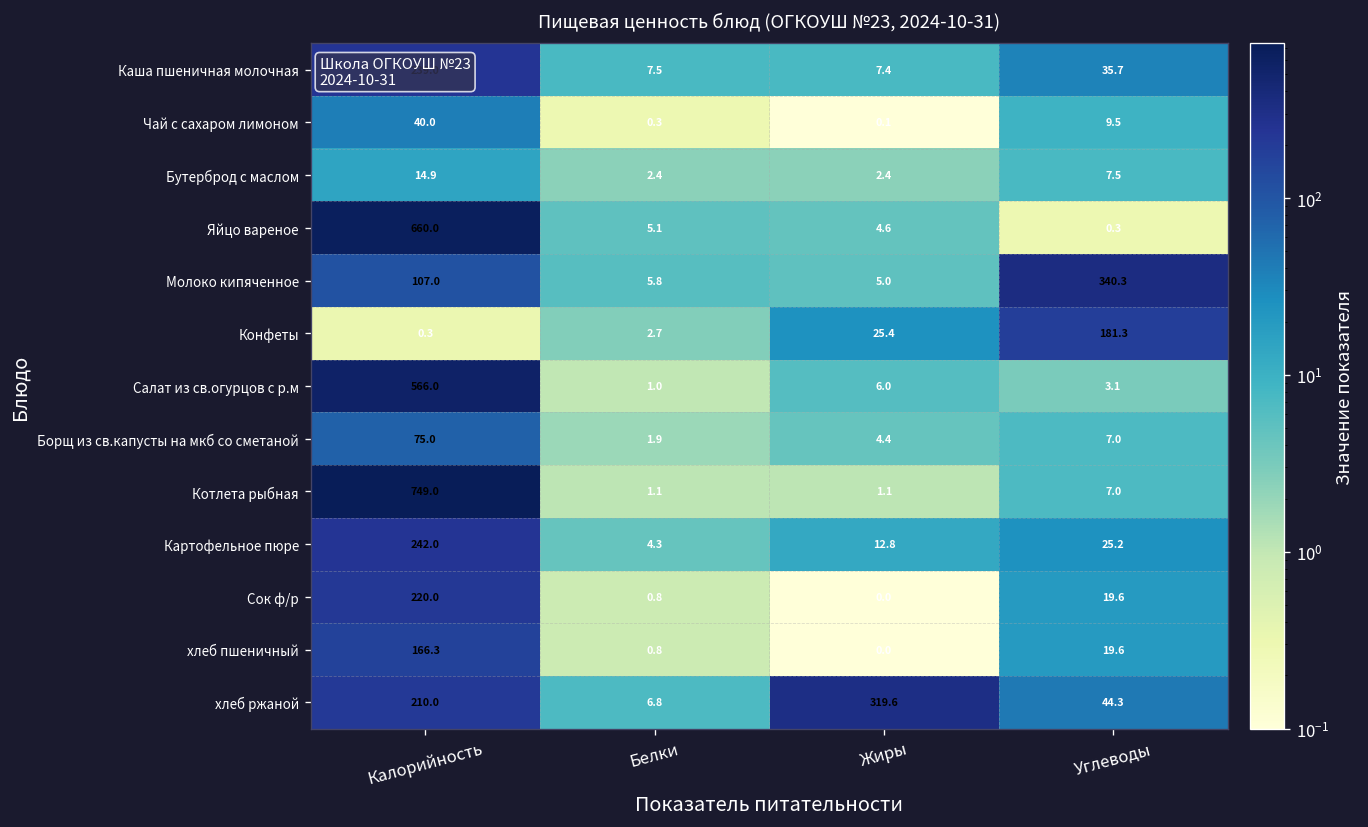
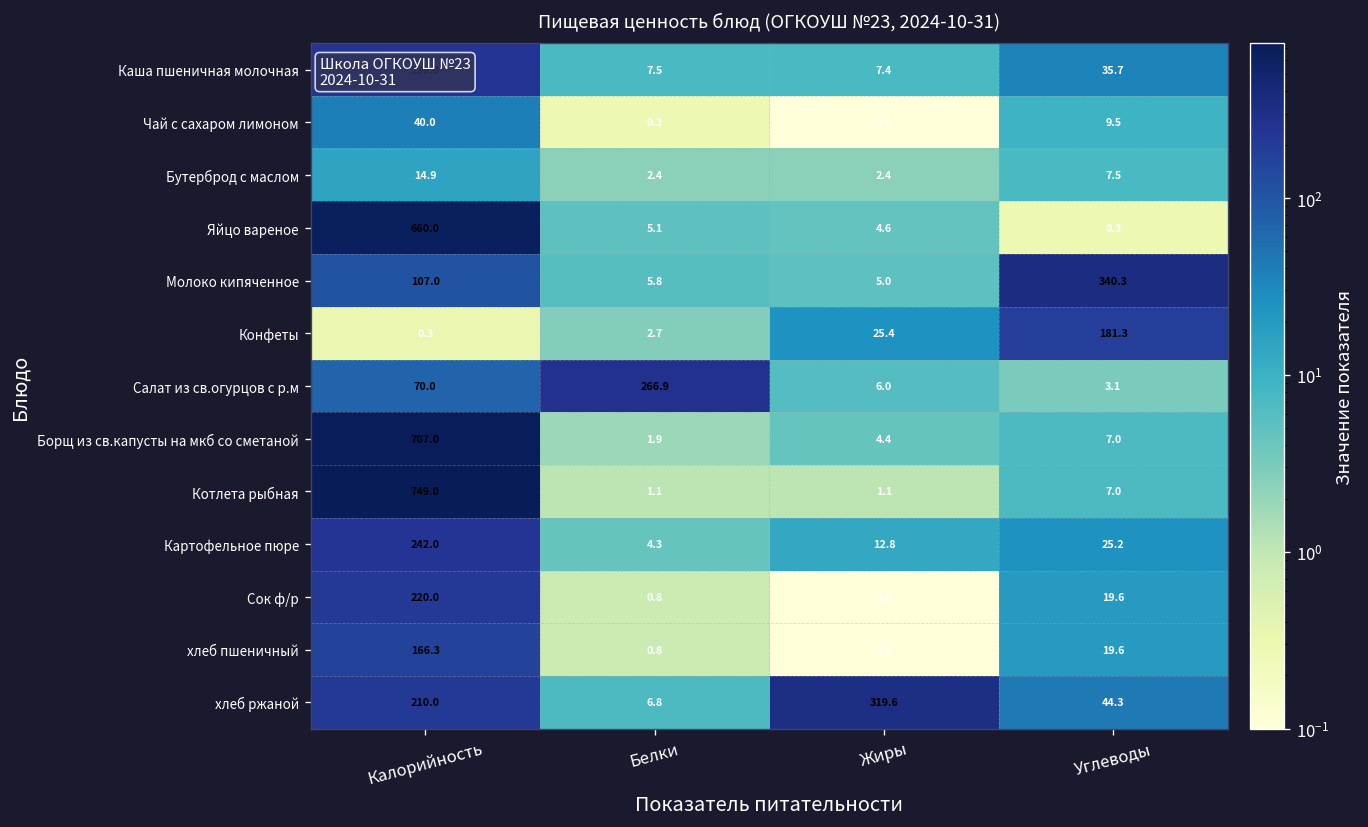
Салат из св.огурцов с р.м, Калорийность: 566.0 -> 70.0
Салат из св.огурцов с р.м, Белки: 1.0 -> 266.9
Борщ из св.капусты на мкб со сметаной, Калорийность: 75.0 -> 707.0
